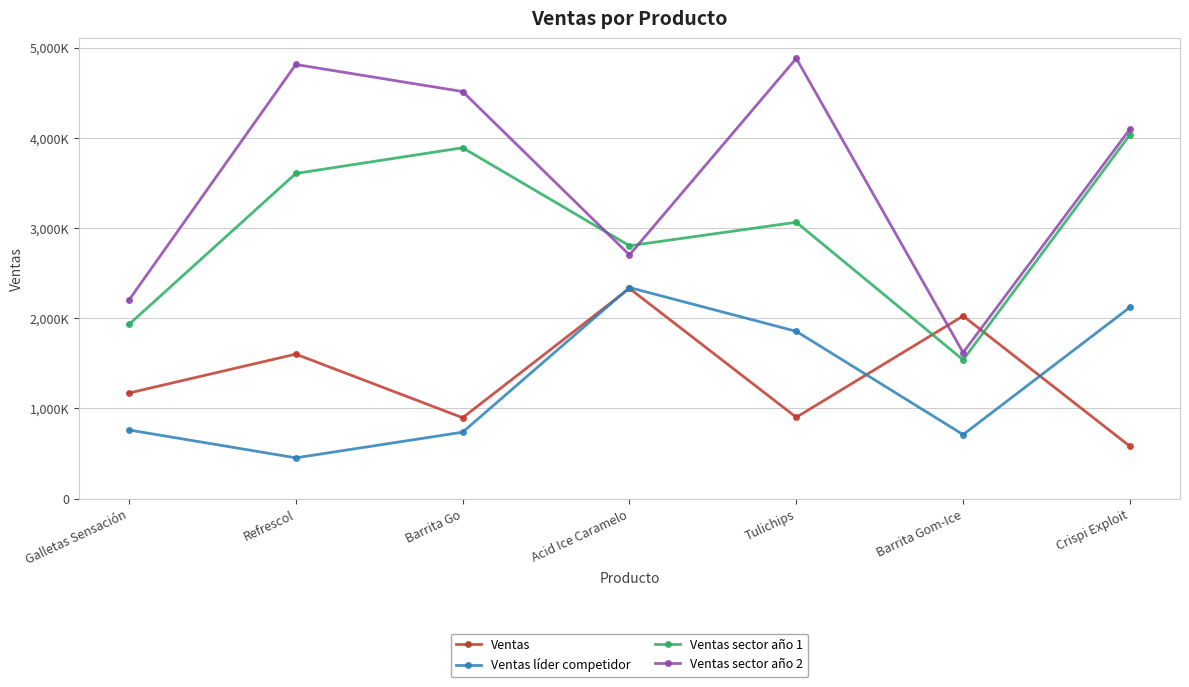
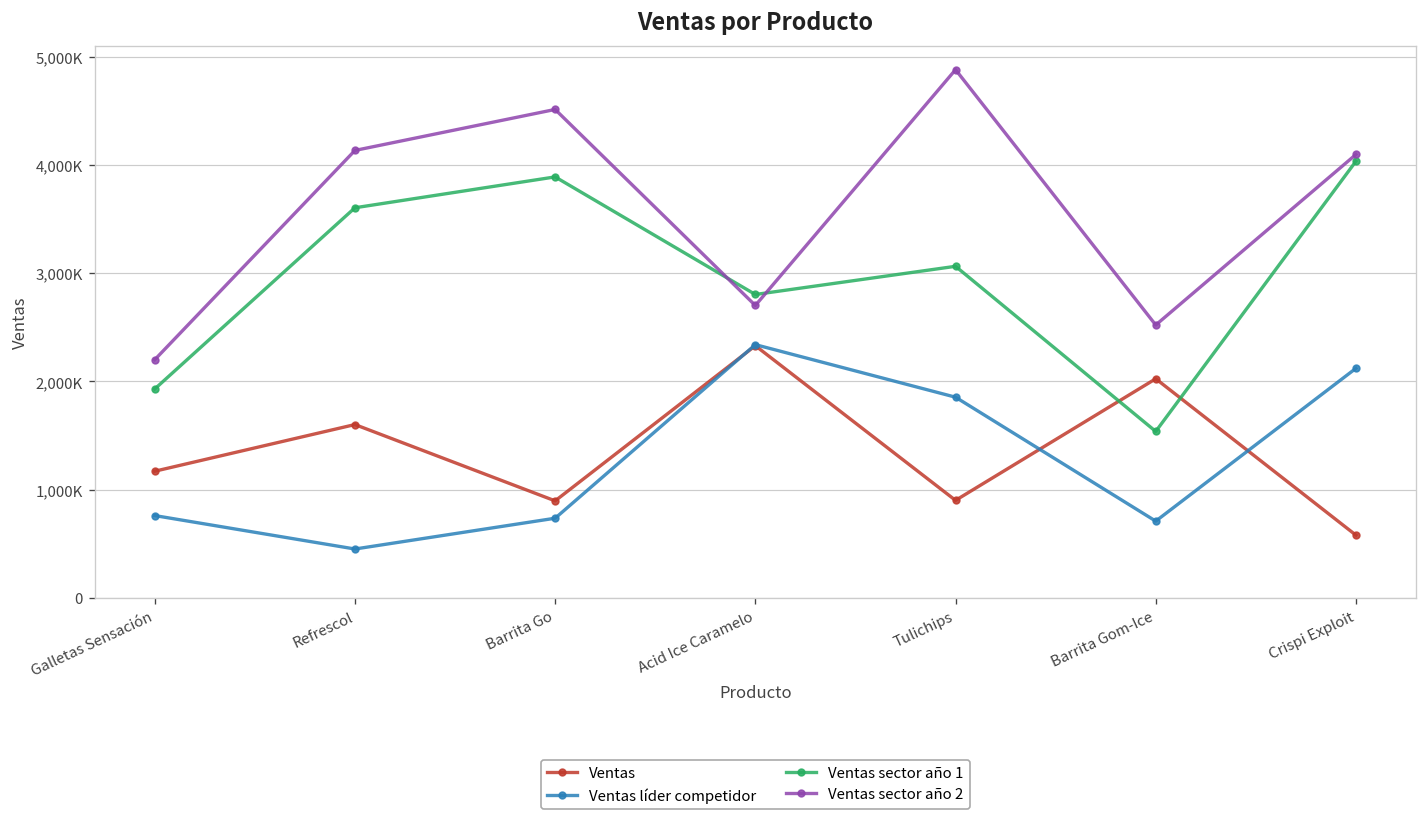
Ventas sector año 2, Refrescol: 4,800,000 -> 4,100,000
Ventas sector año 2, Barrita Gom-Ice: 1,600,000 -> 2,500,000
